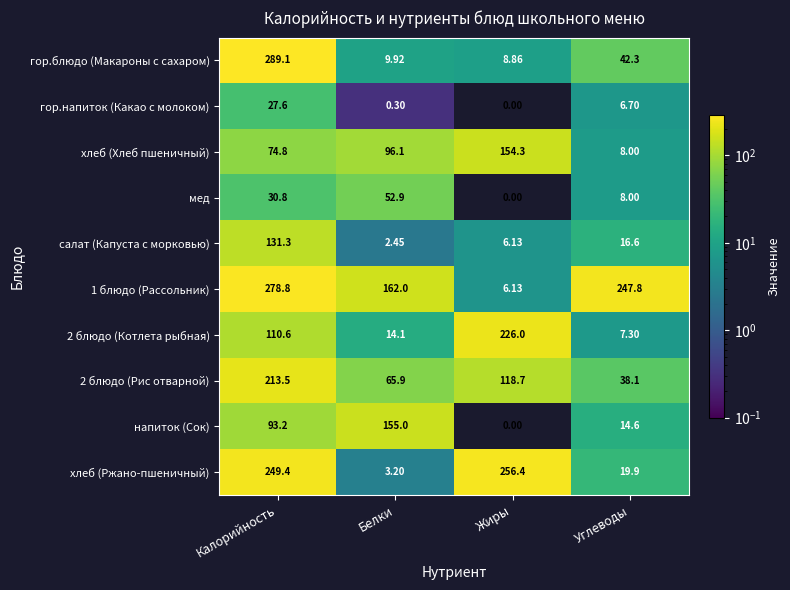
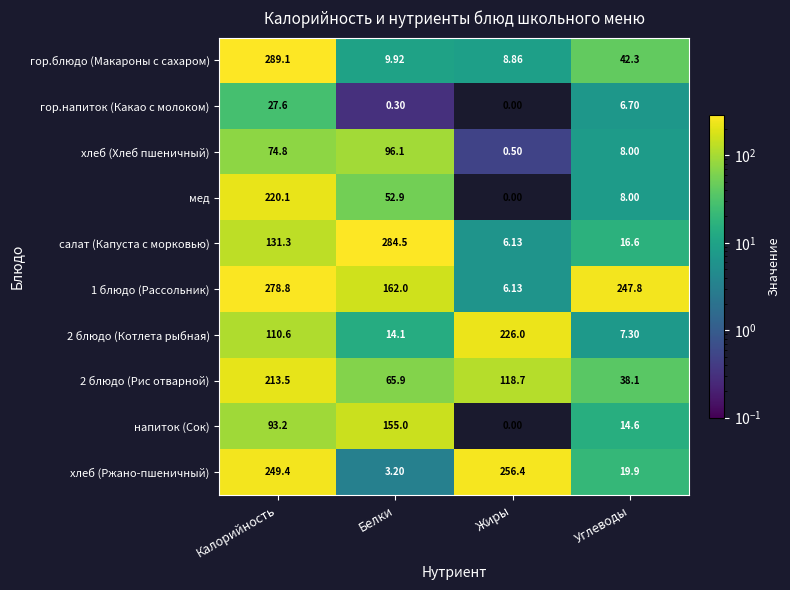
хлеб (Хлеб пшеничный), Жиры: 154.3 -> 0.50
мед, Калорийность: 30.8 -> 220.1
салат (Капуста с морковью), Белки: 2.45 -> 284.5
